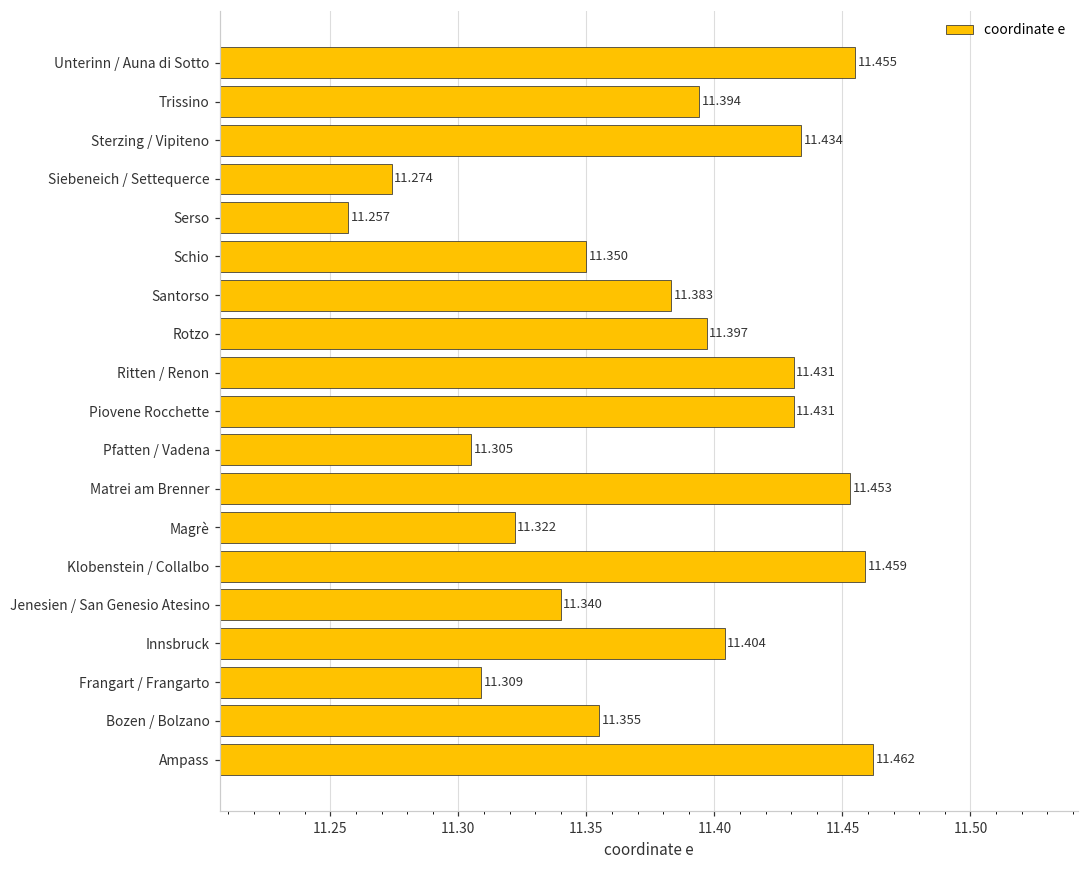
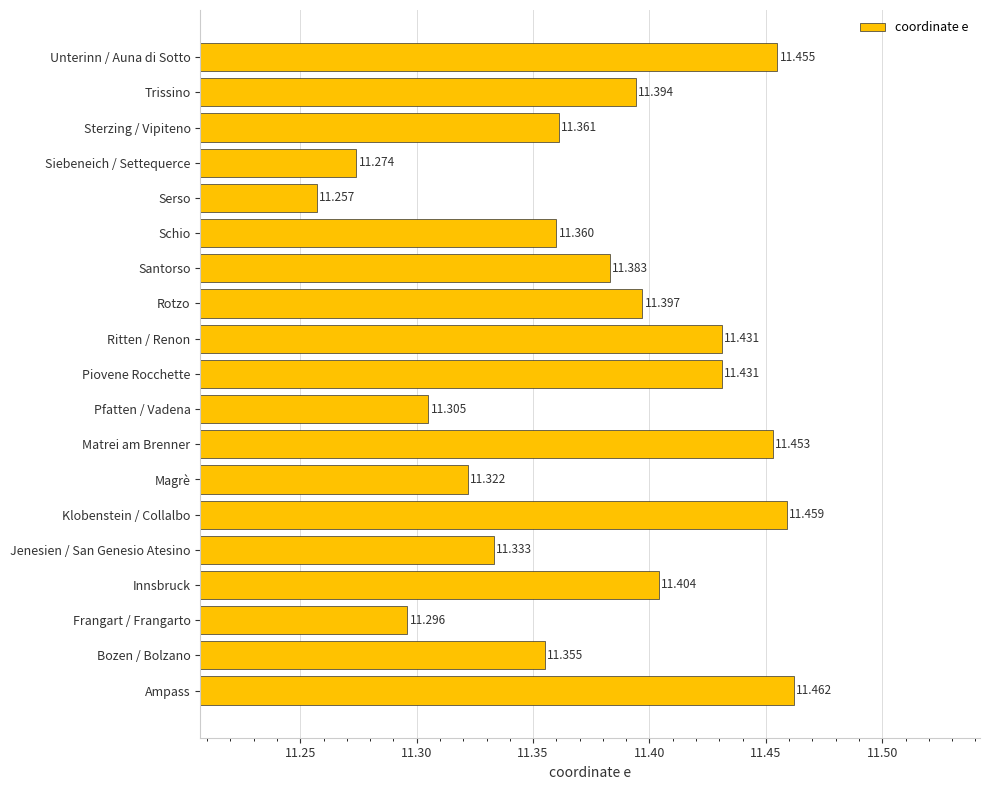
Sterzing / Vipiteno: 11.434 -> 11.361
Schio: 11.350 -> 11.360
Jenesien / San Genesio Atesino: 11.340 -> 11.333
Frangart / Frangarto: 11.309 -> 11.296
